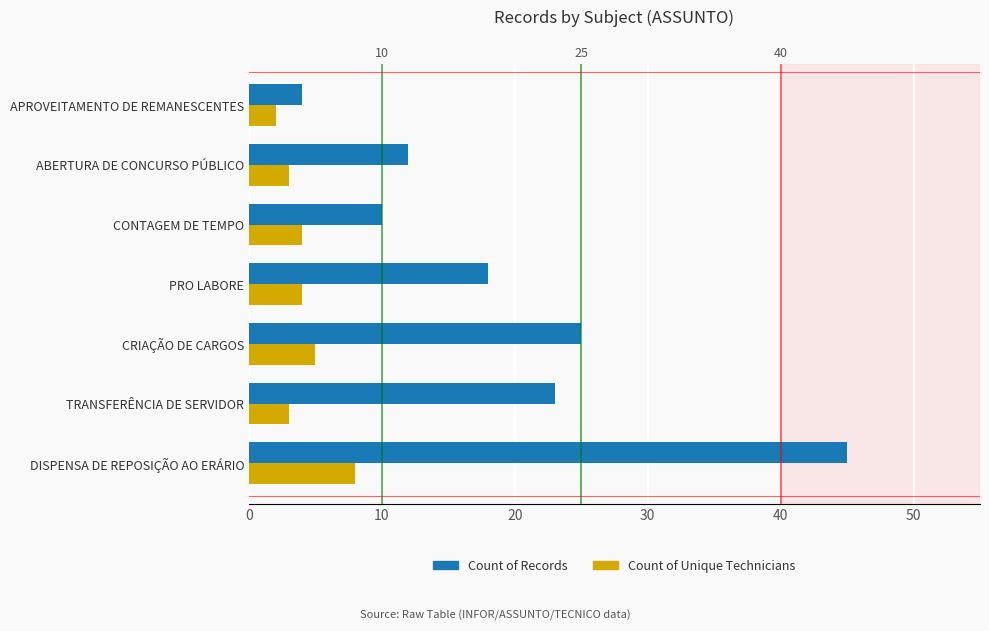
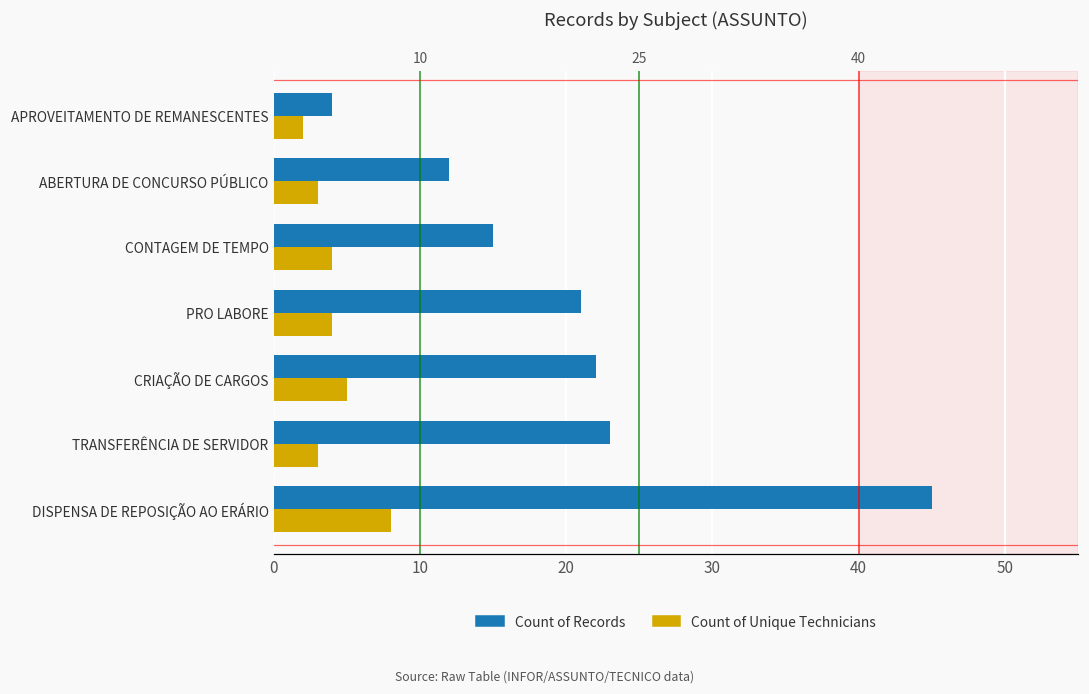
Count of Records, CONTAGEM DE TEMPO: 10 -> 15
Count of Records, PRO LABORE: 18 -> 21
Count of Records, CRIAÇÃO DE CARGOS: 25 -> 22
